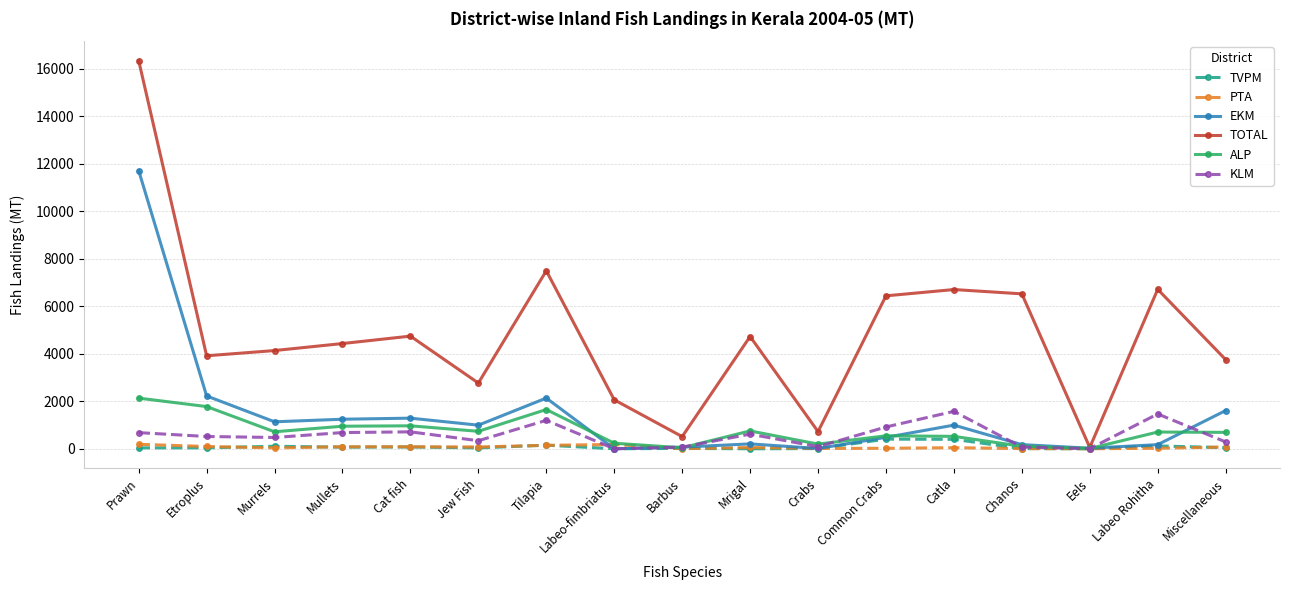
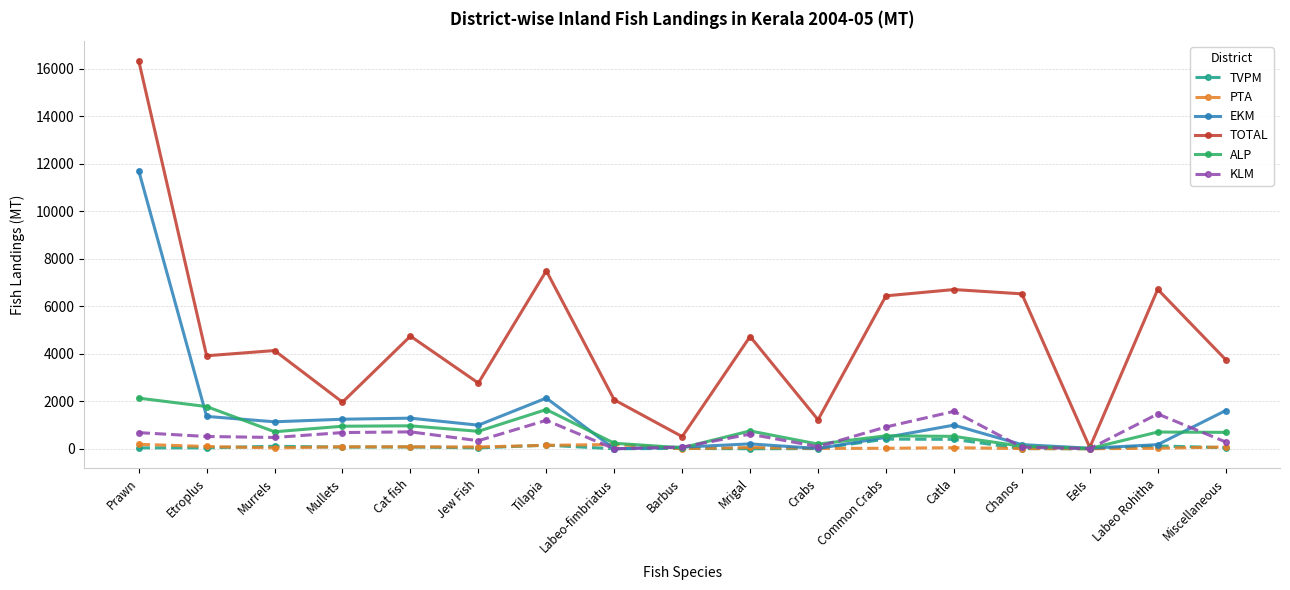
EKM, Etroplus: 2200 -> 1400
TOTAL, Mullets: 4400 -> 2000
TOTAL, Crabs: 700 -> 1200
